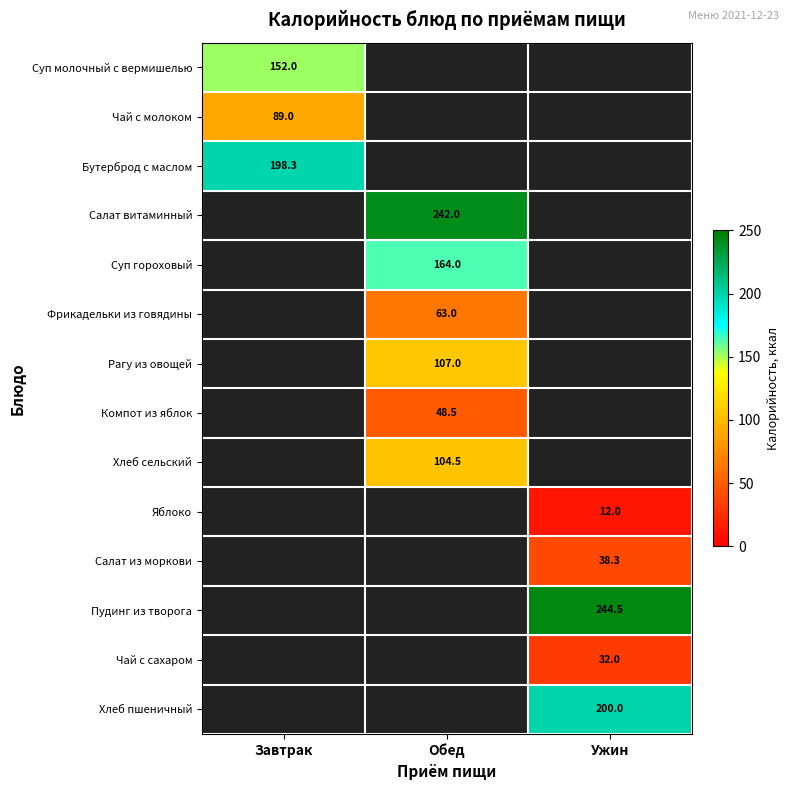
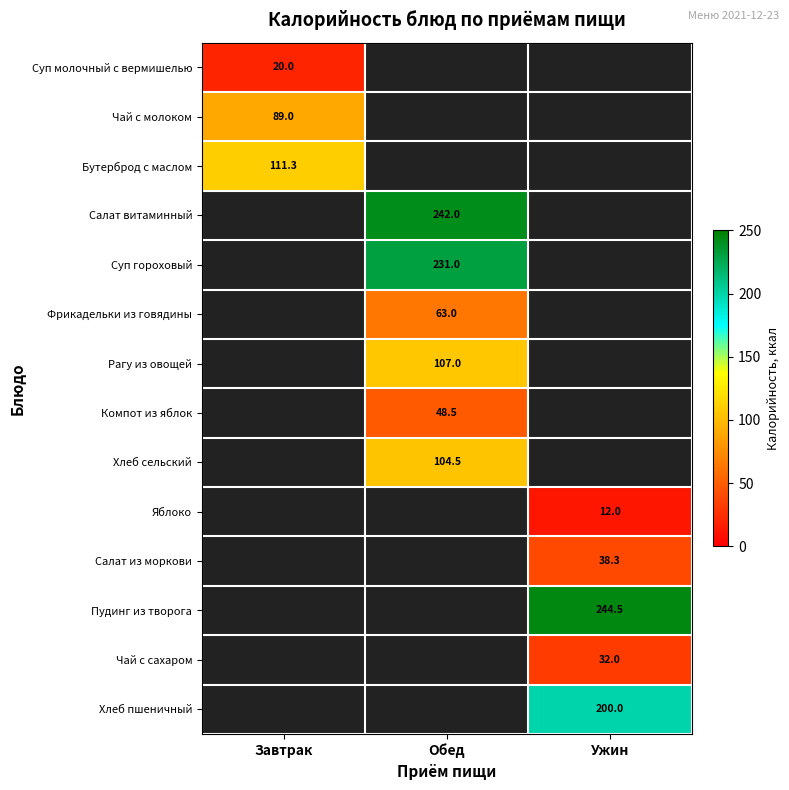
Суп молочный с вермишелью, Завтрак: 152.0 -> 20.0
Бутерброд с маслом, Завтрак: 198.3 -> 111.3
Суп гороховый, Обед: 164.0 -> 231.0
